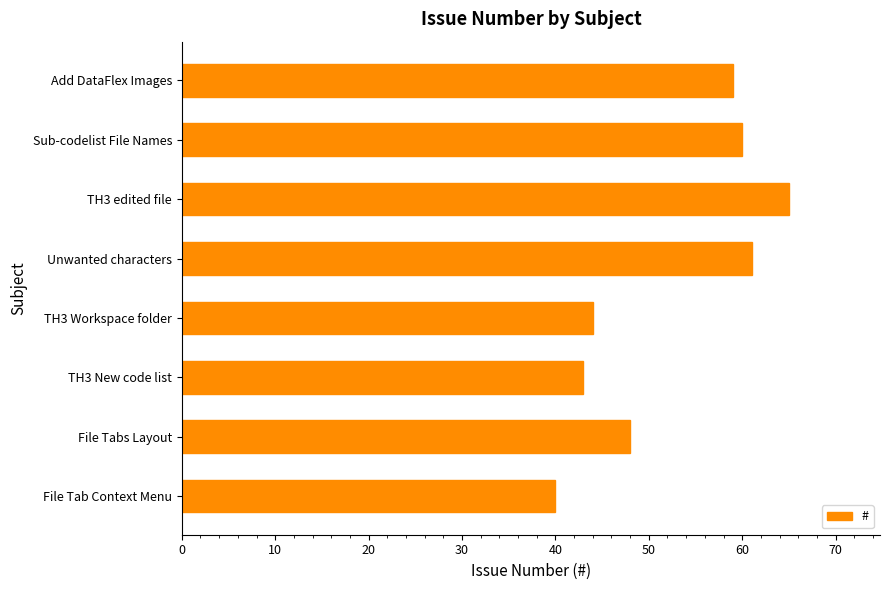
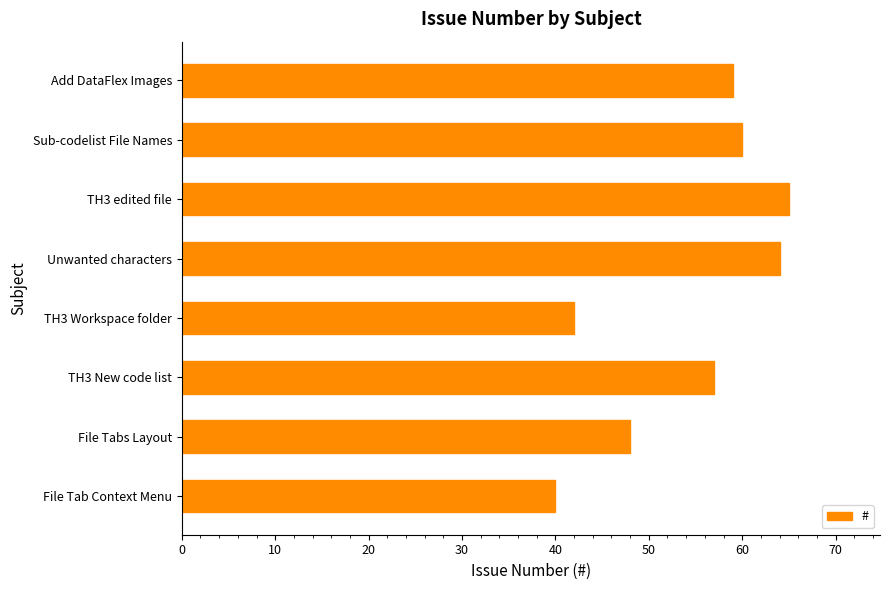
Unwanted characters: 61 -> 64
TH3 Workspace folder: 44 -> 42
TH3 New code list: 43 -> 57
